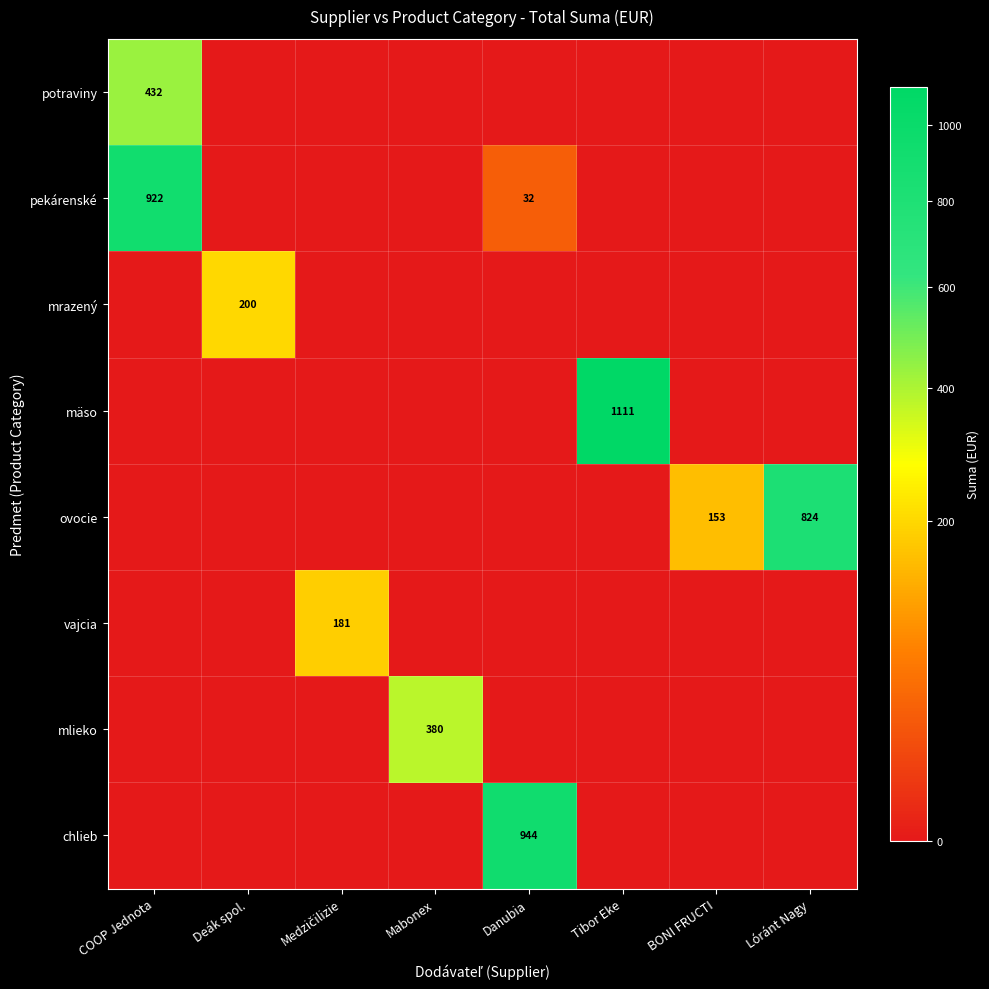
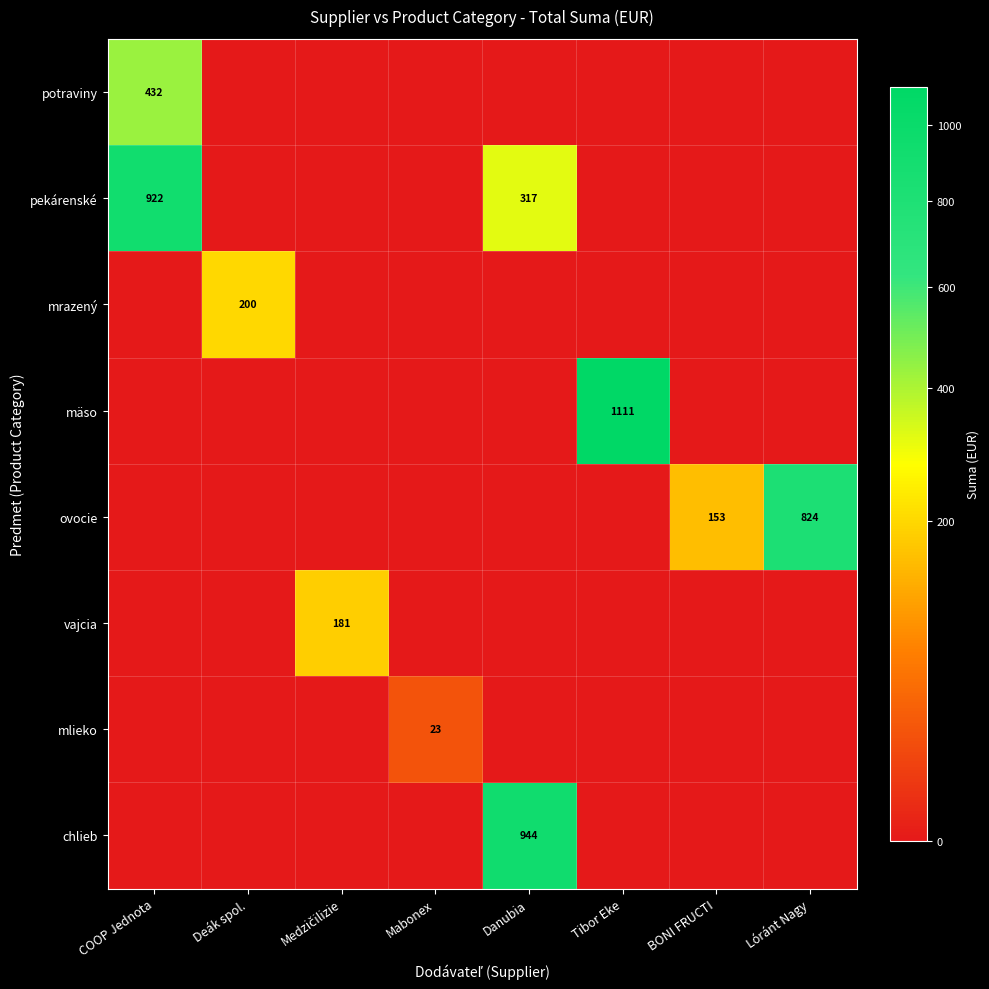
pekárenské, Danubia: 32 -> 317
mlieko, Mabonex: 380 -> 23
